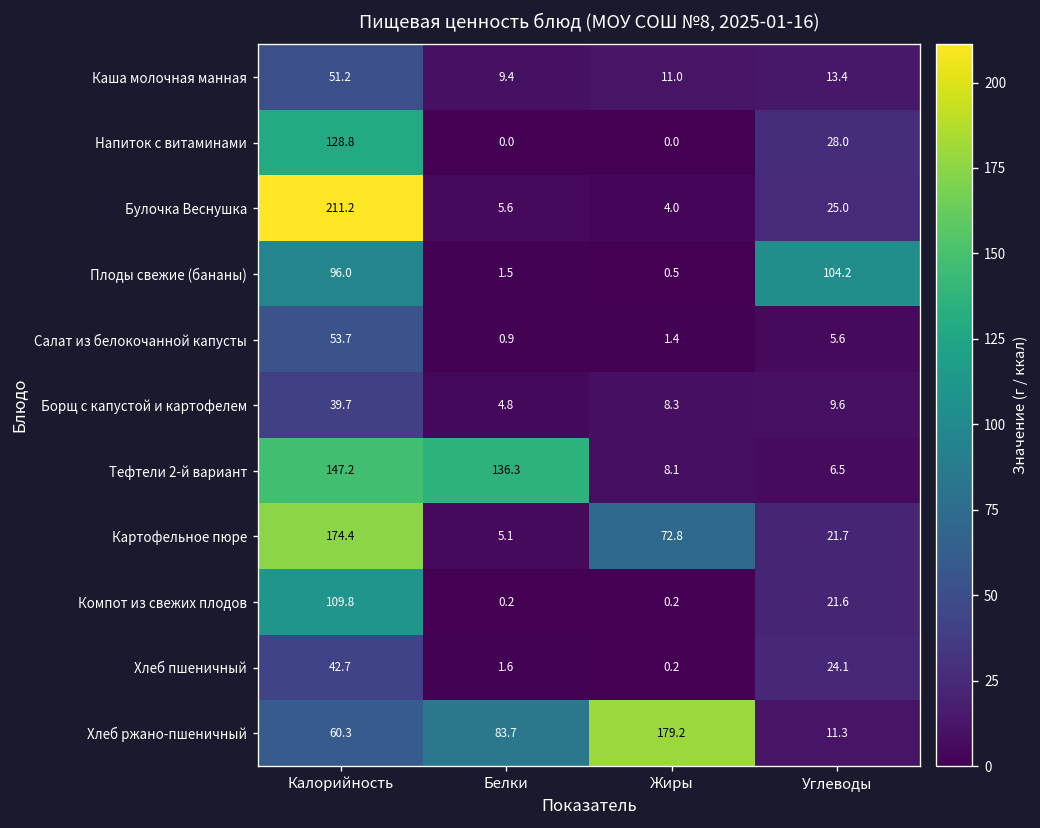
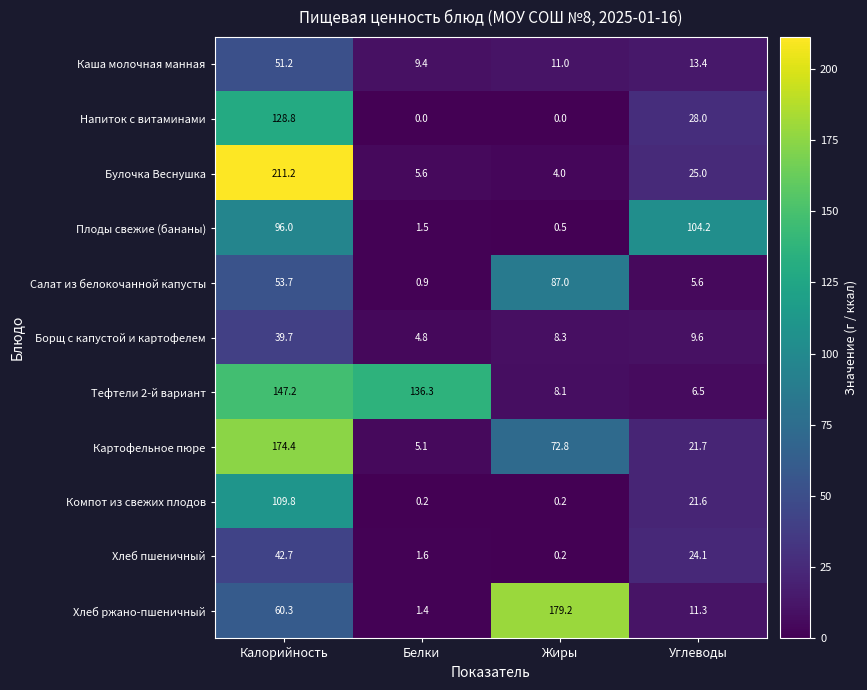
Салат из белокочанной капусты, Жиры: 1.4 -> 87.0
Хлеб ржано-пшеничный, Белки: 83.7 -> 1.4
